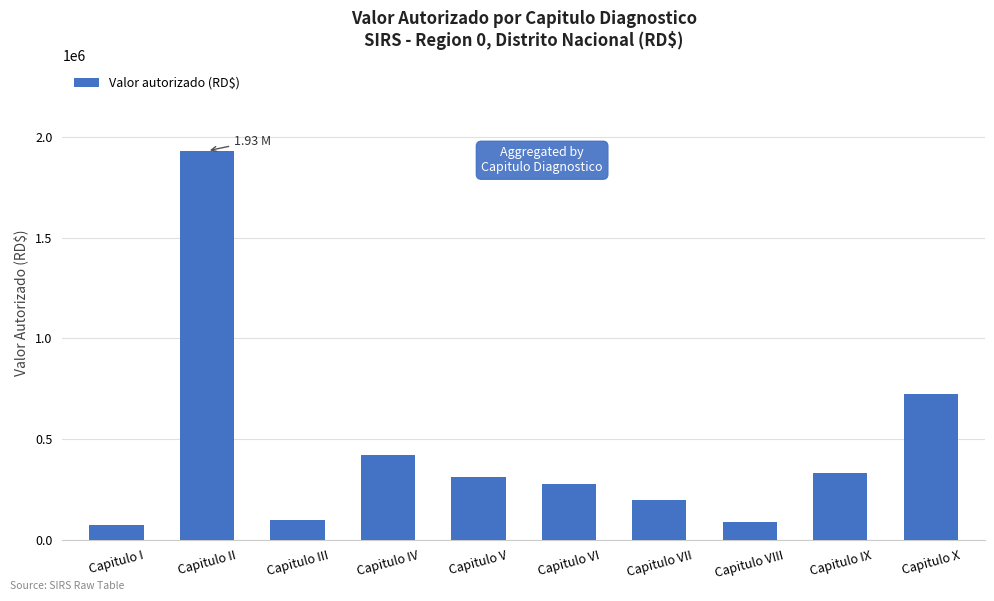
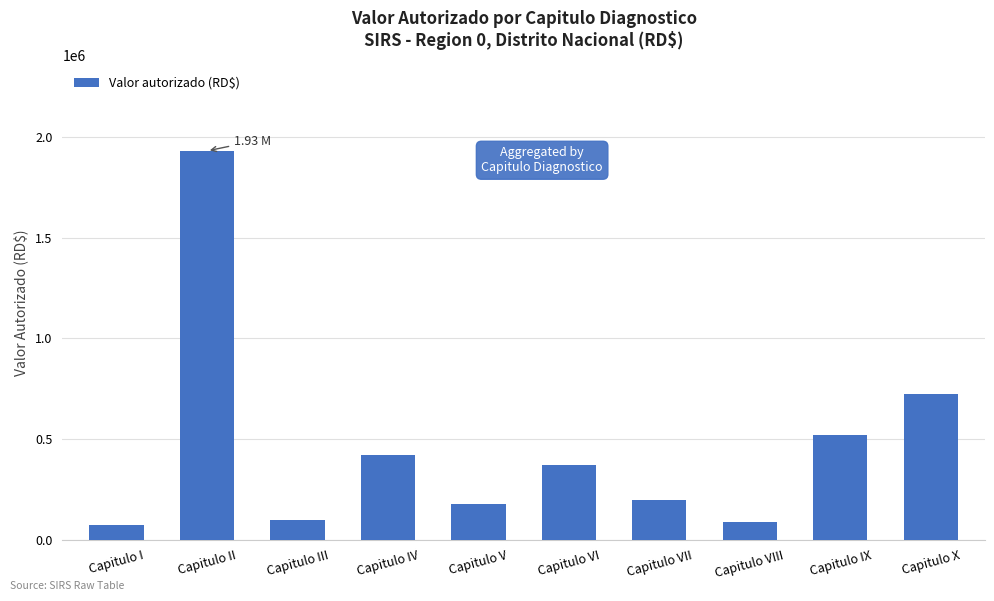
Capitulo V: 310000 -> 170000
Capitulo VI: 280000 -> 370000
Capitulo IX: 330000 -> 520000
